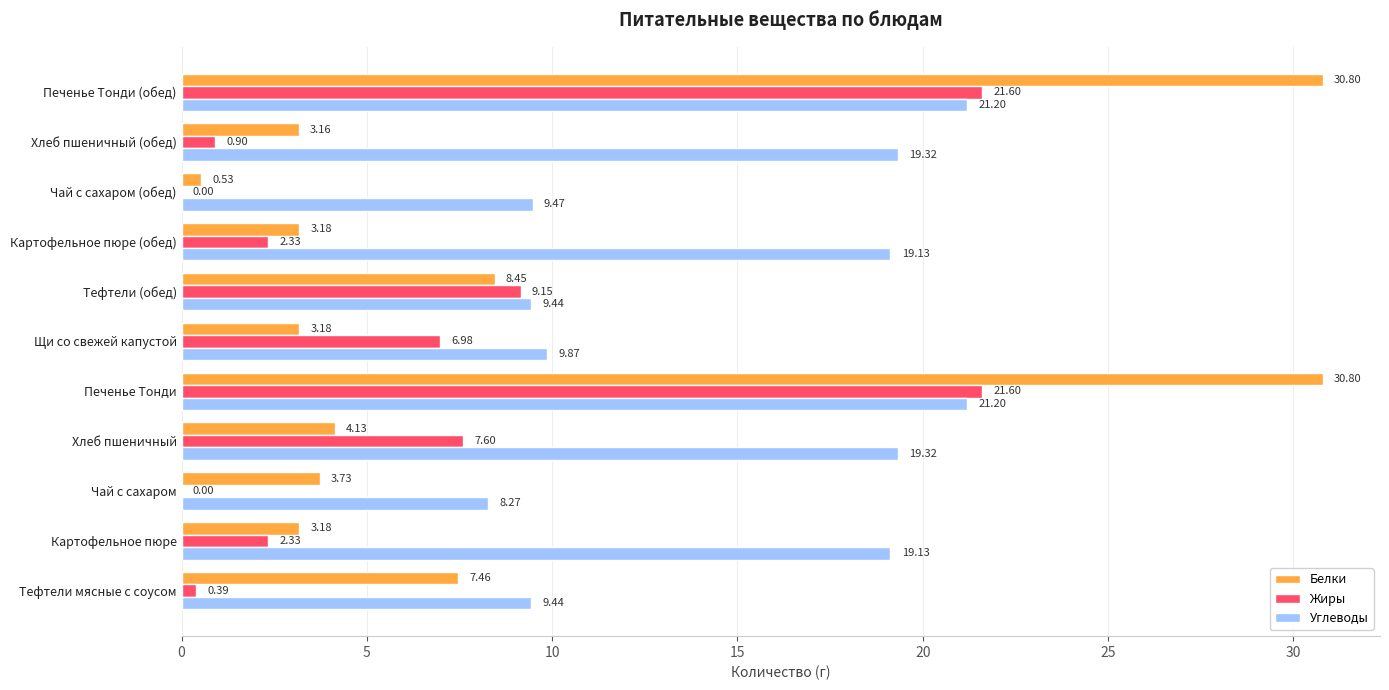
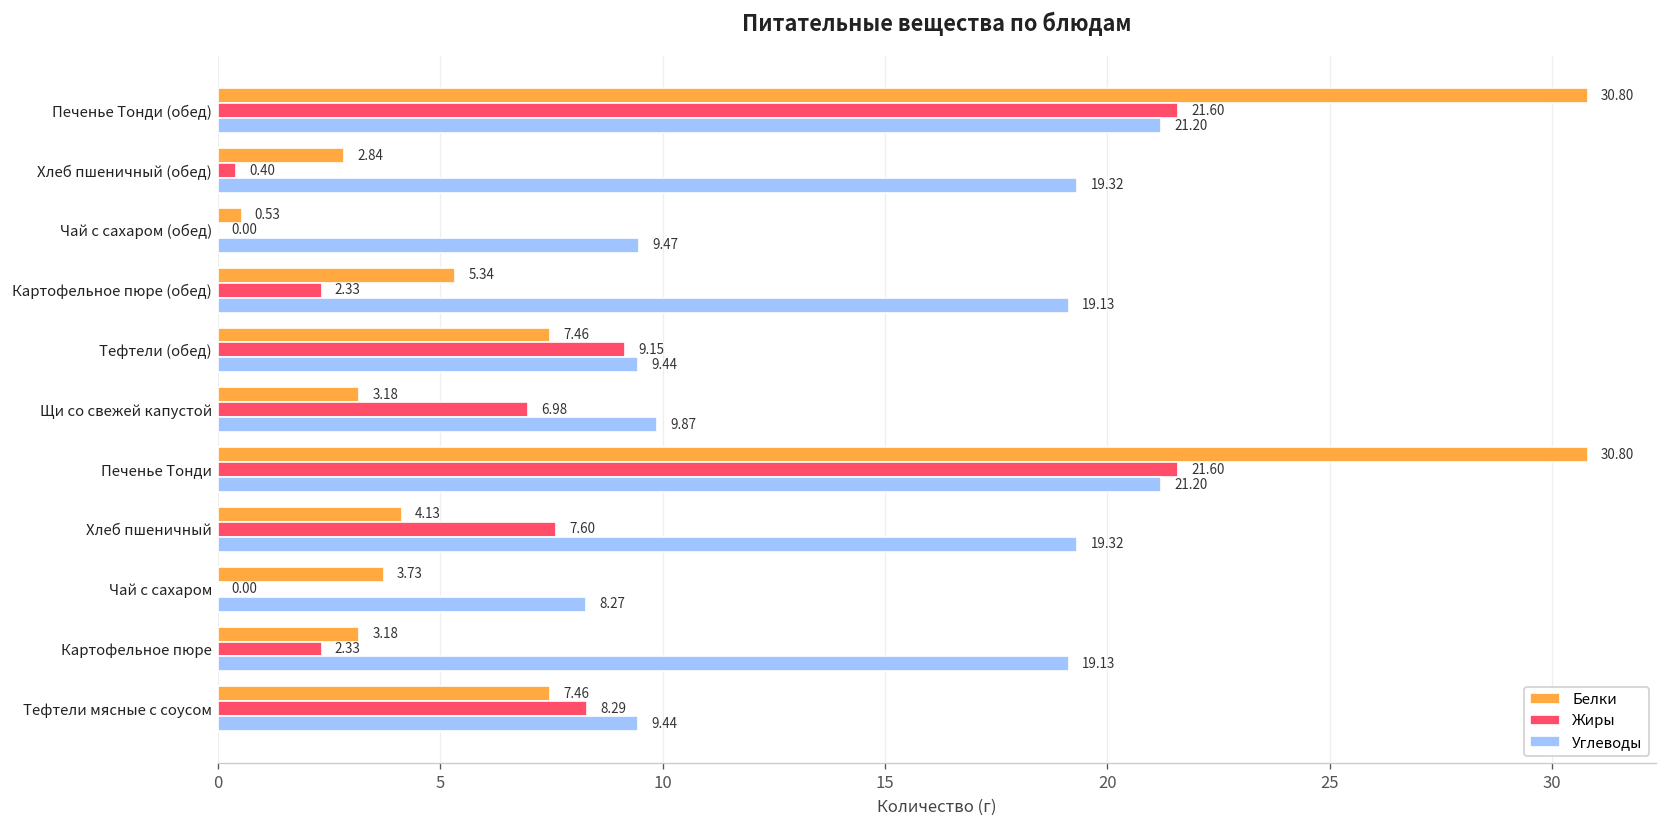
Белки, Хлеб пшеничный (обед): 3.16 -> 2.84
Жиры, Хлеб пшеничный (обед): 0.90 -> 0.40
Белки, Картофельное пюре (обед): 3.18 -> 5.34
Белки, Тефтели (обед): 8.45 -> 7.46
Жиры, Тефтели мясные с соусом: 0.39 -> 8.29
